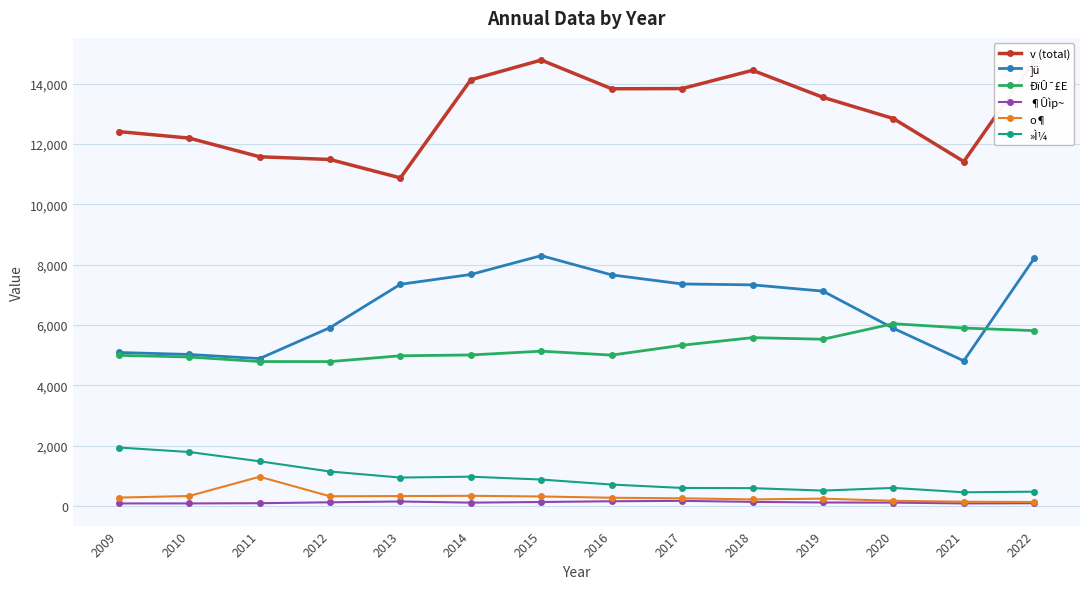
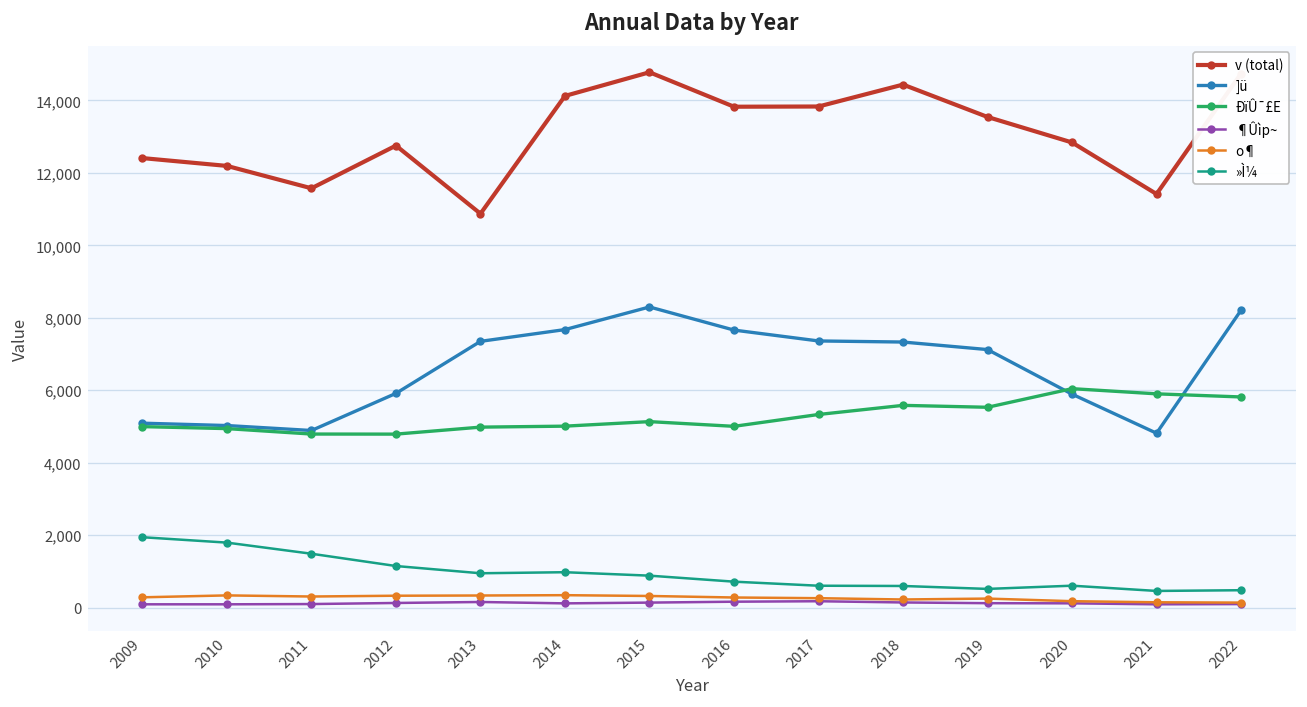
o¶, 2011: 1,000 -> 300
v (total), 2012: 11,500 -> 12,800
